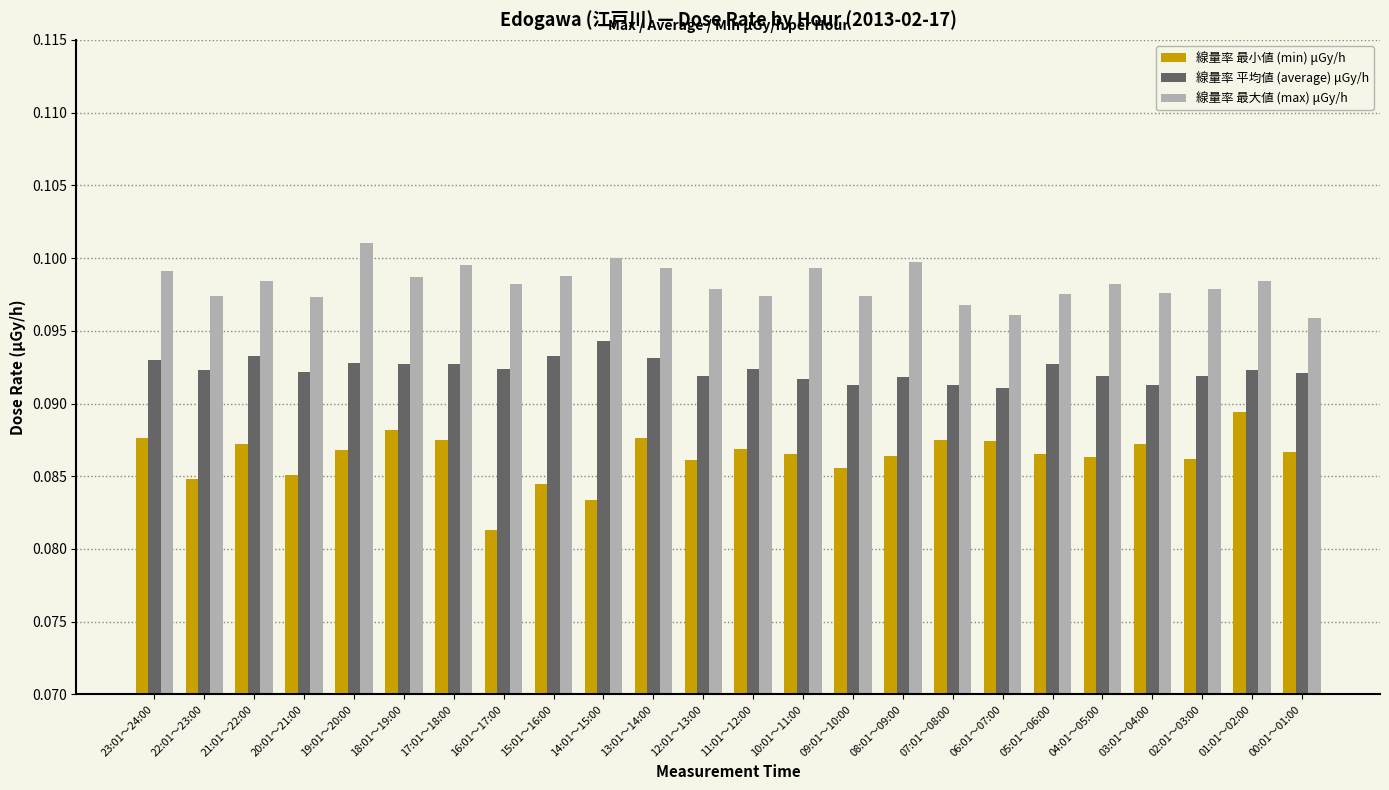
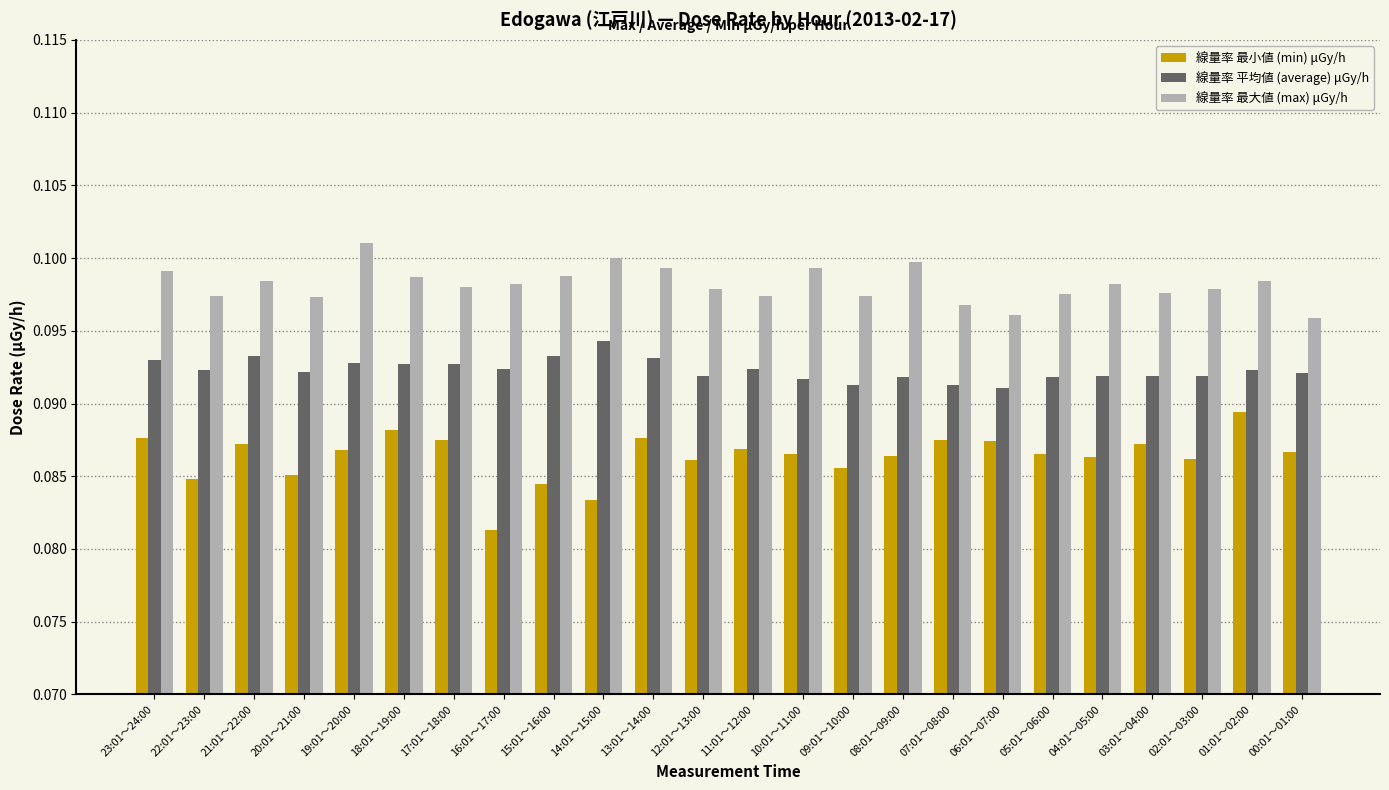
線量率 最大値 (max) μGy/h, 17:01～18:00: 0.0995 -> 0.0980
線量率 平均値 (average) μGy/h, 05:01～06:00: 0.0927 -> 0.0918
線量率 平均値 (average) μGy/h, 03:01～04:00: 0.0913 -> 0.0919
